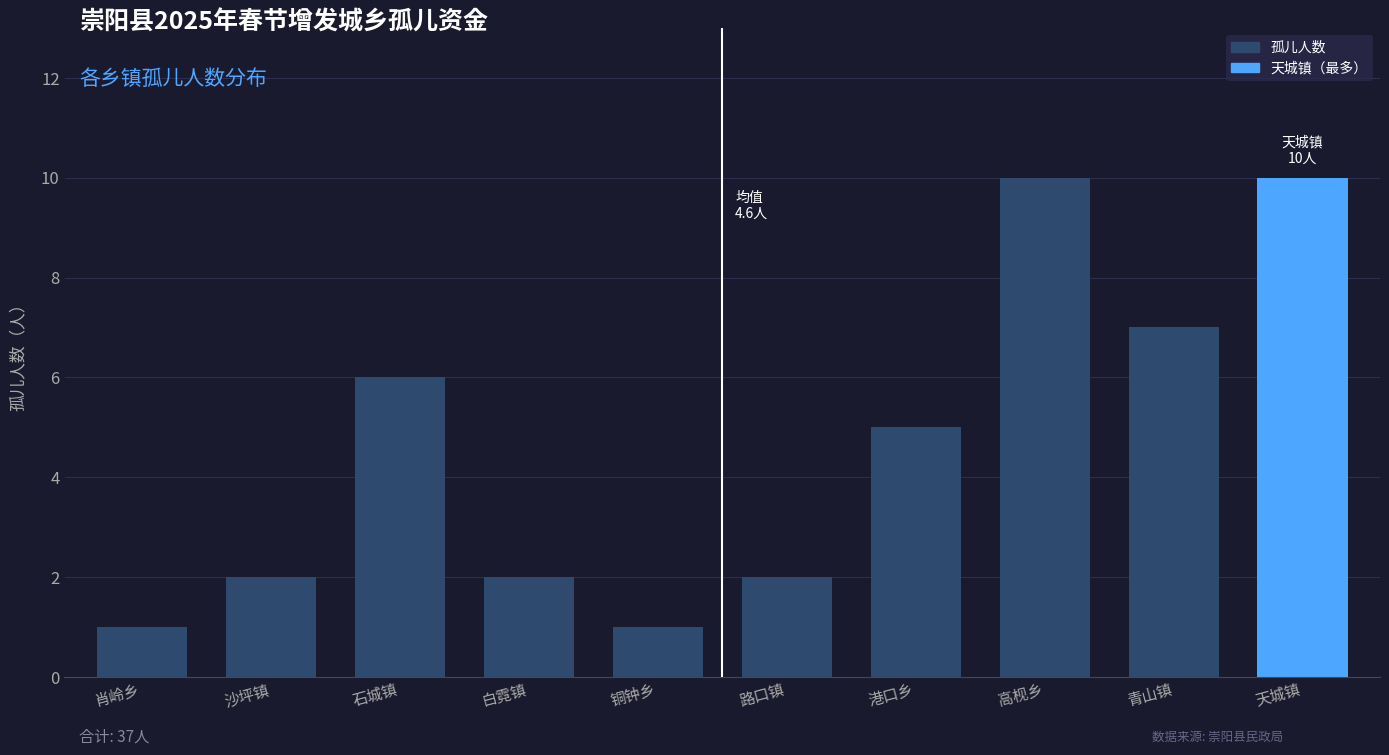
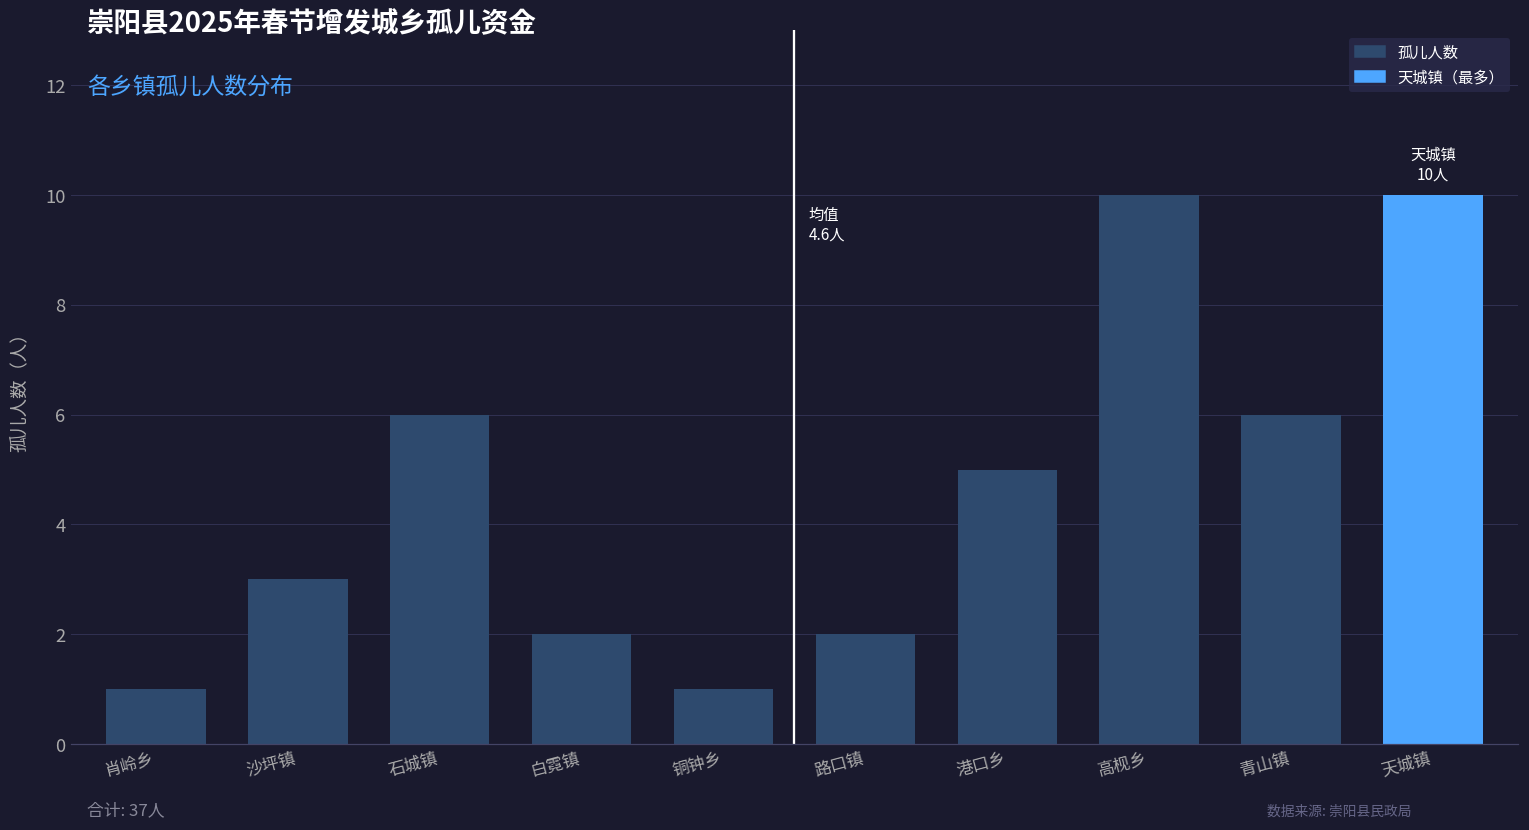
沙坪镇: 2 -> 3
青山镇: 7 -> 6
